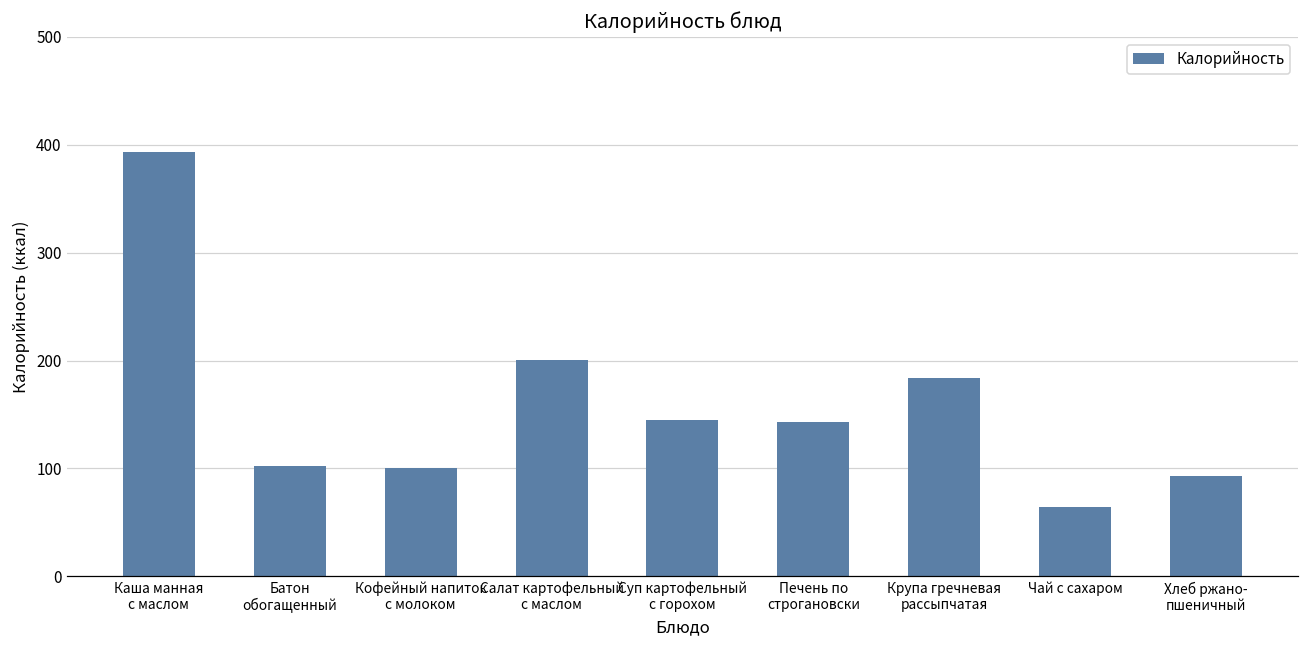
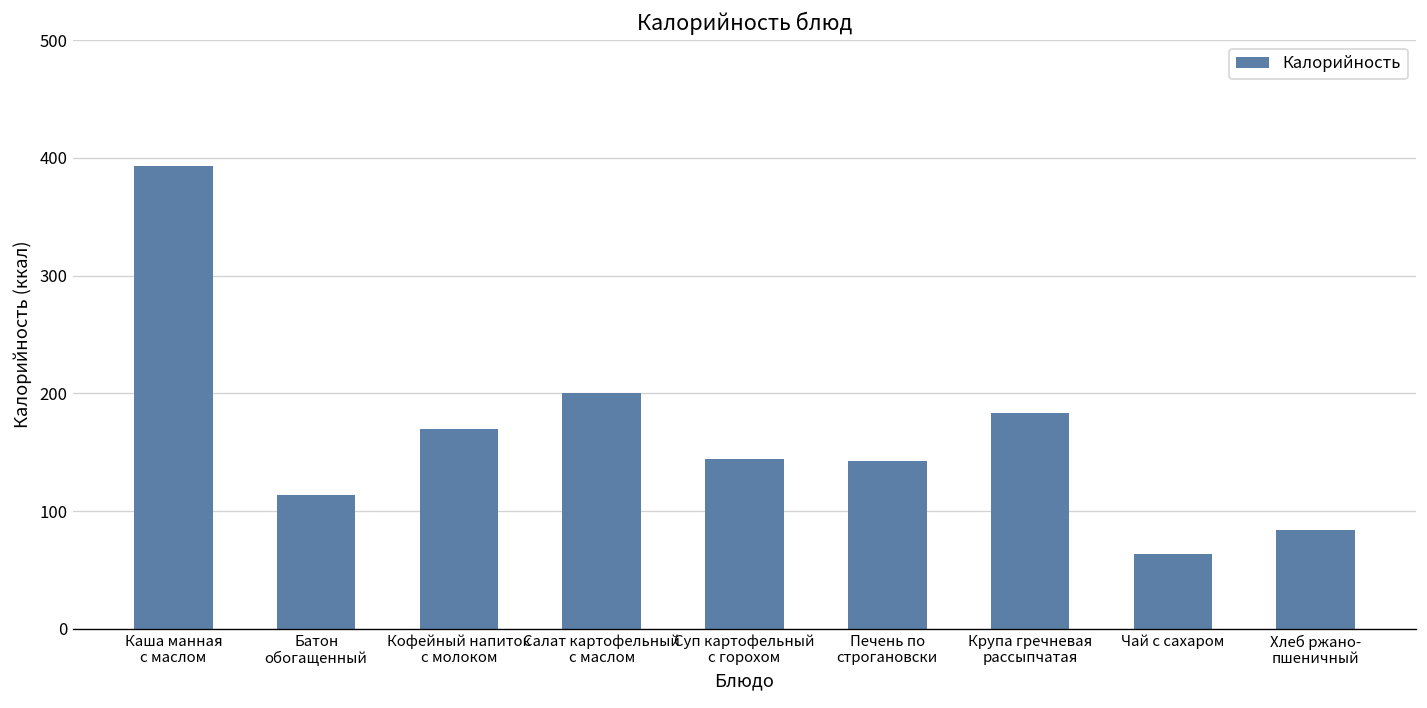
Батон обогащенный: 100 -> 110
Кофейный напиток с молоком: 100 -> 170
Хлеб ржано- пшеничный: 90 -> 80
